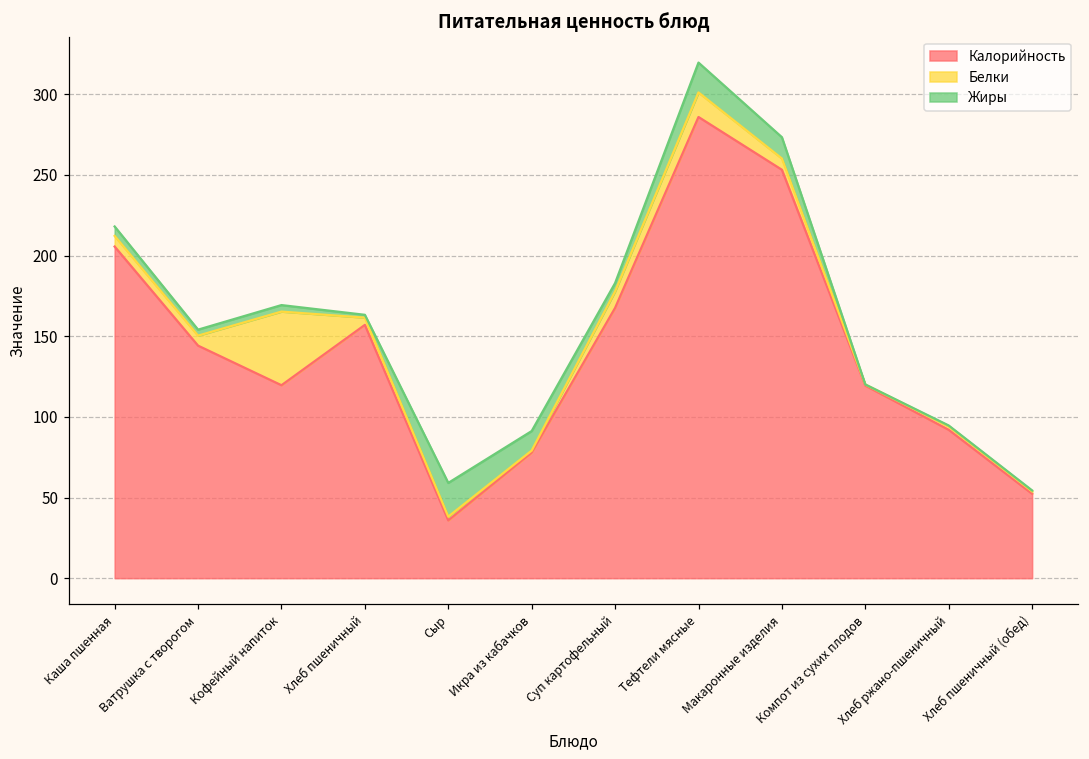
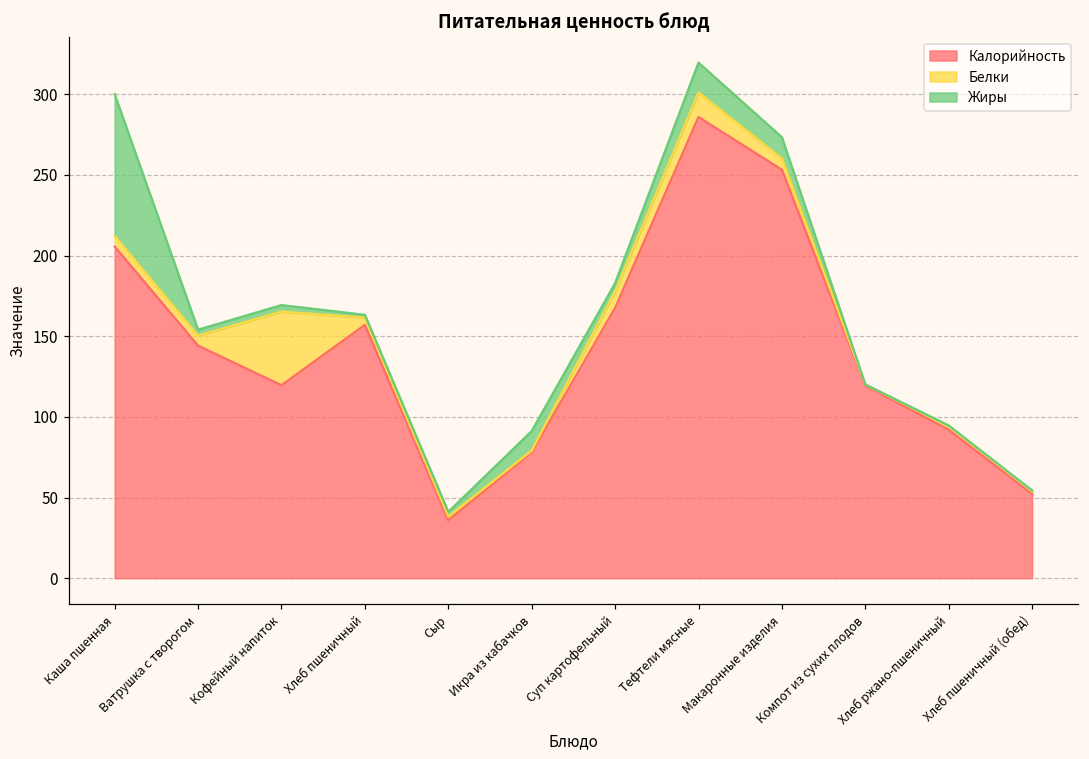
Жиры, Каша пшенная: 6 -> 88
Жиры, Сыр: 21 -> 3
